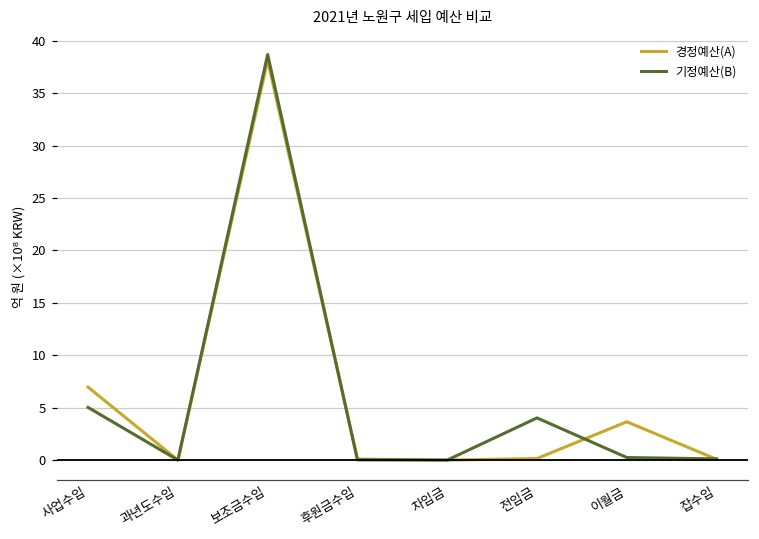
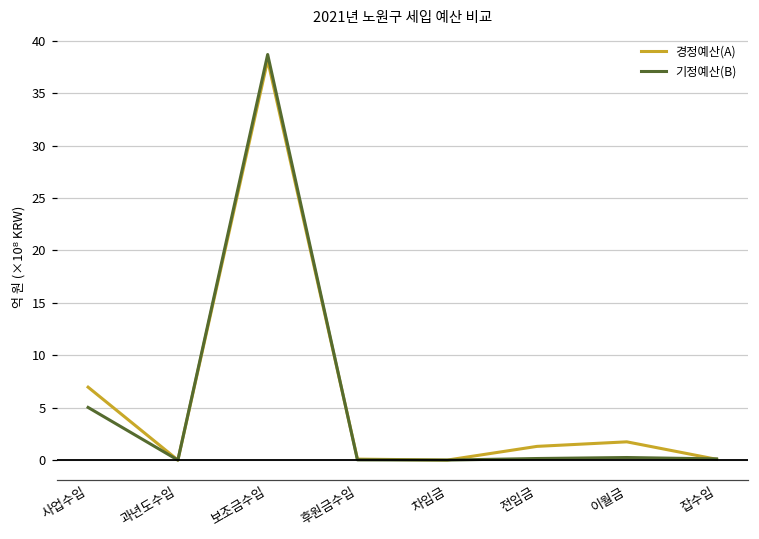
경정예산(A), 전입금: 0 -> 1
기정예산(B), 전입금: 4 -> 0
경정예산(A), 이월금: 4 -> 2
